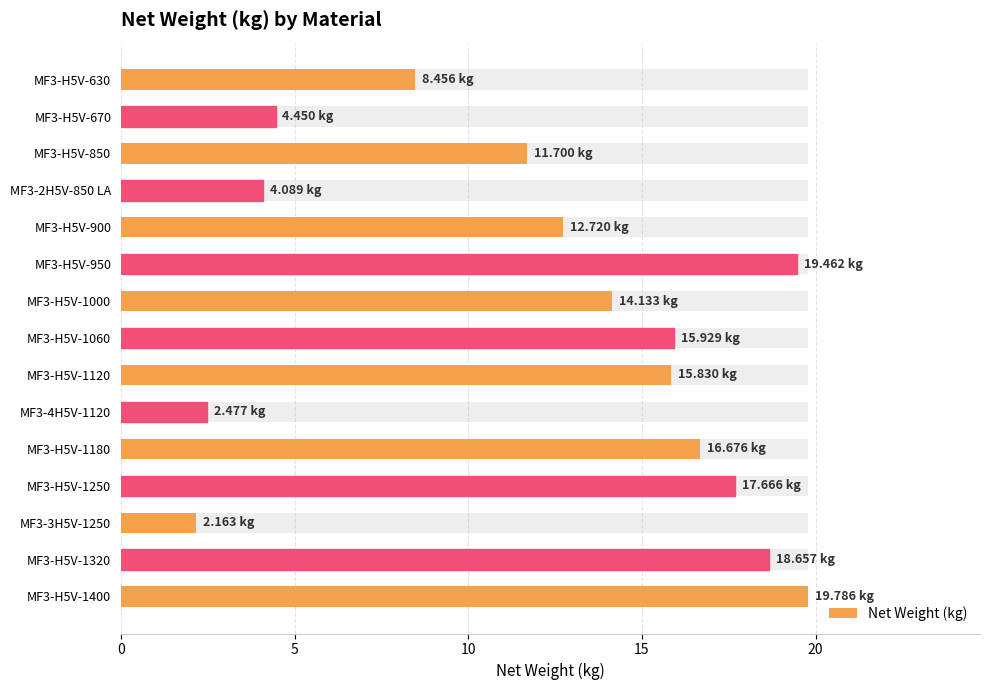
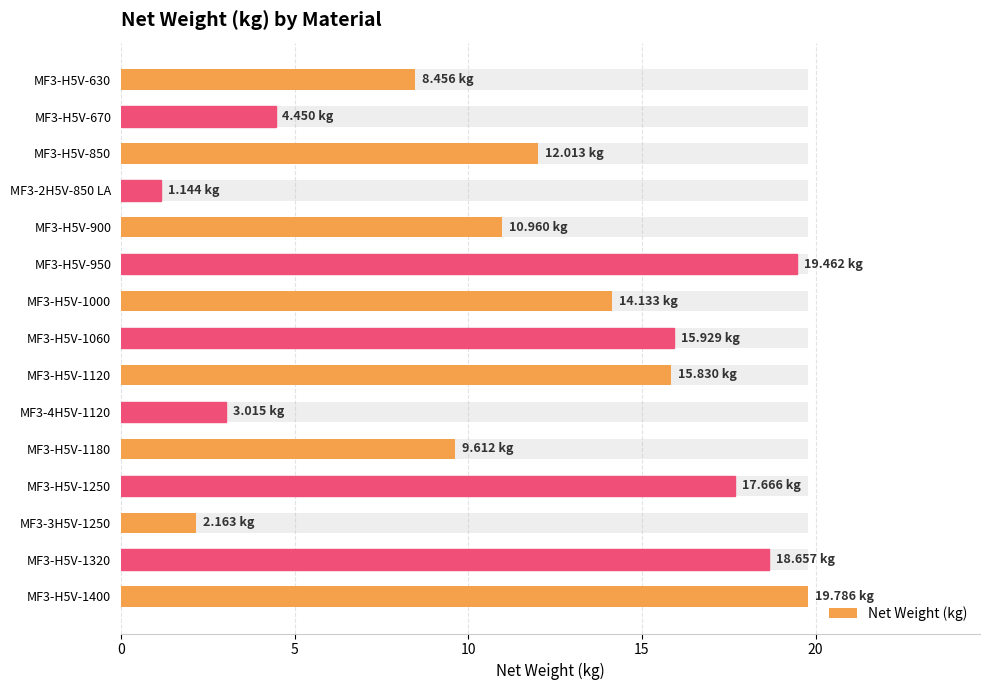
Net Weight (kg), MF3-H5V-850: 11.700 -> 12.013
Net Weight (kg), MF3-2H5V-850 LA: 4.089 -> 1.144
Net Weight (kg), MF3-H5V-900: 12.720 -> 10.960
Net Weight (kg), MF3-4H5V-1120: 2.477 -> 3.015
Net Weight (kg), MF3-H5V-1180: 16.676 -> 9.612
